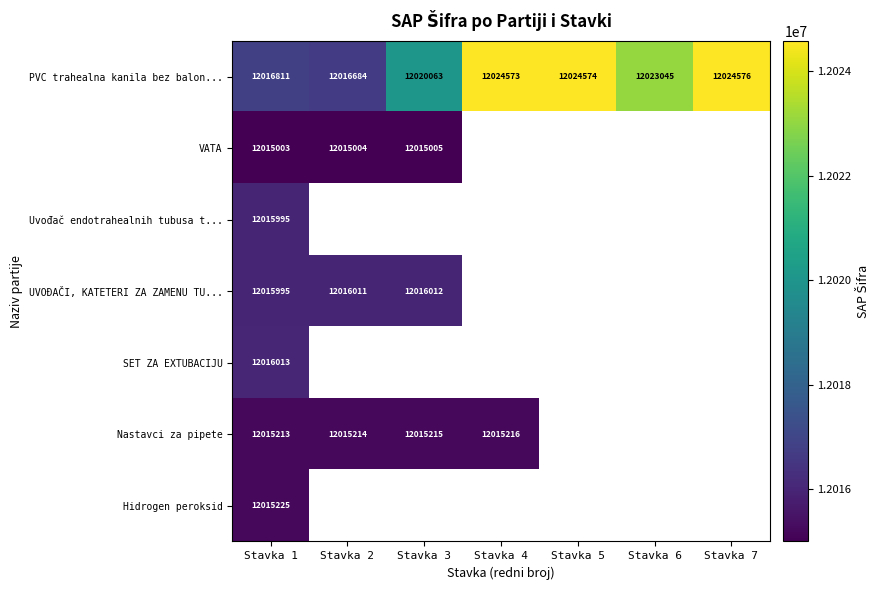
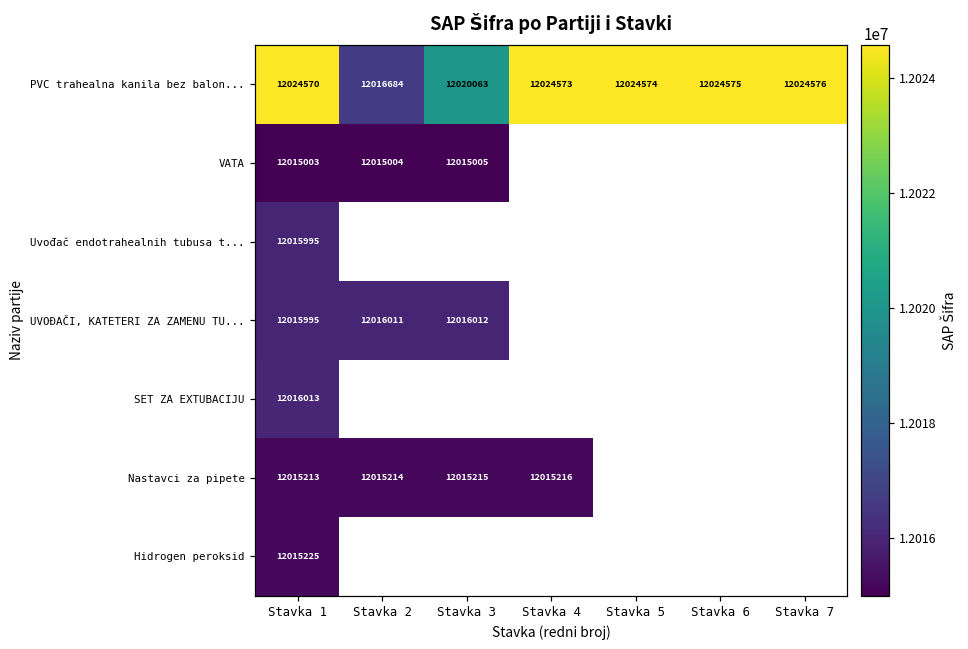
PVC trahealna kanila bez balon..., Stavka 1: 12016811 -> 12024570
PVC trahealna kanila bez balon..., Stavka 6: 12023045 -> 12024575
